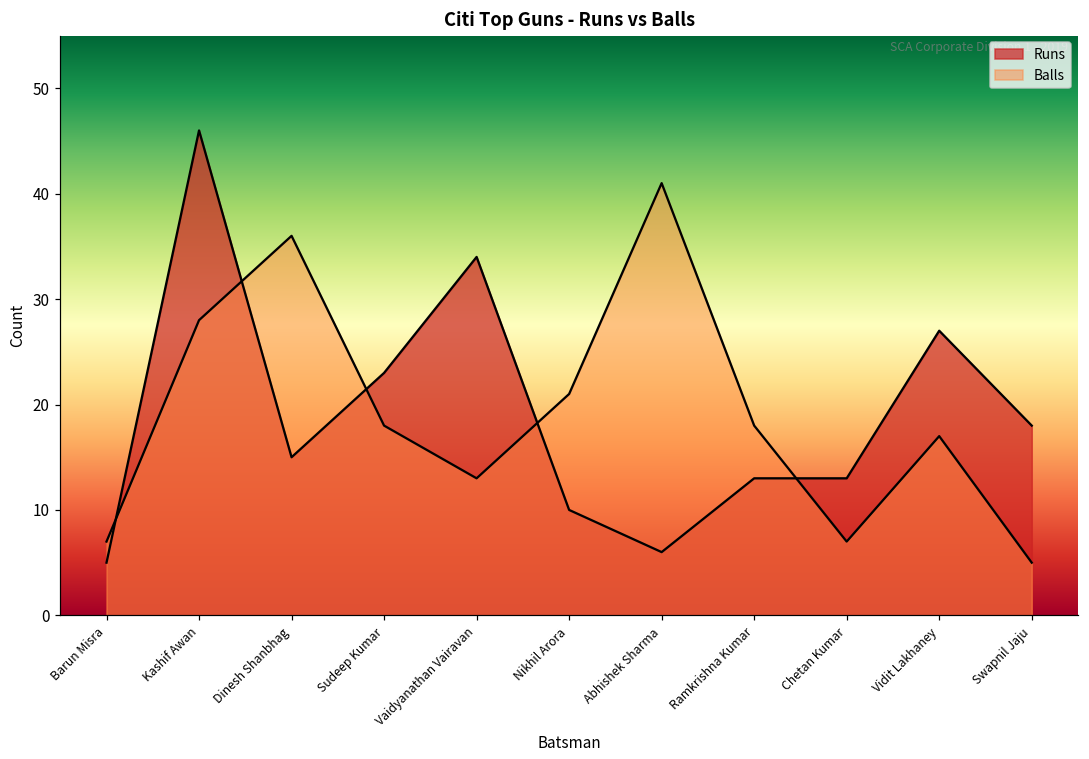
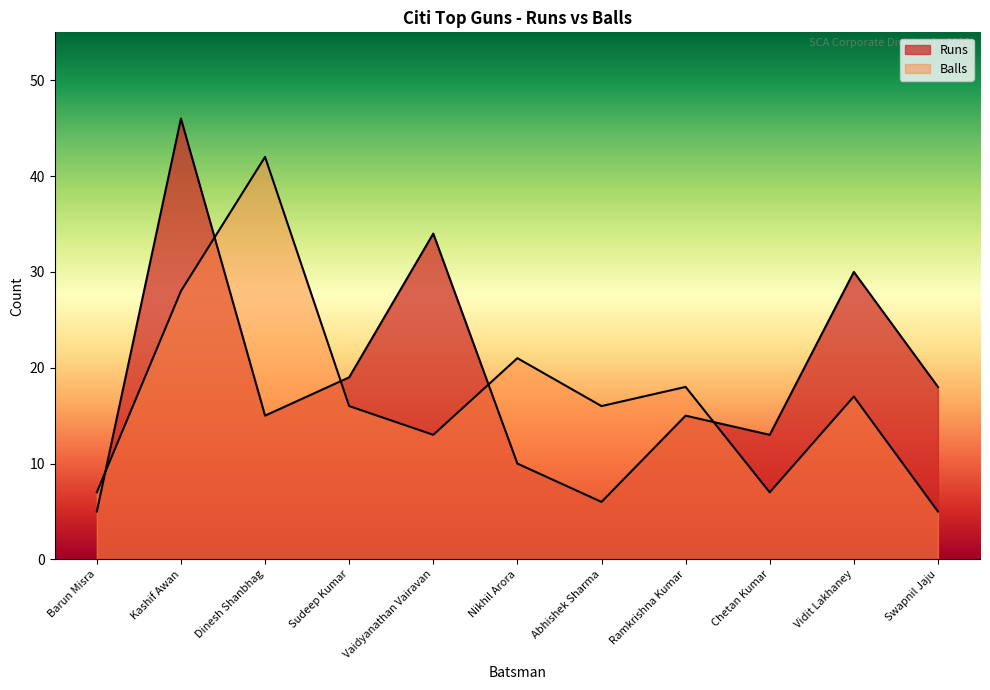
Balls, Dinesh Shanbhag: 36 -> 42
Runs, Sudeep Kumar: 23 -> 19
Balls, Sudeep Kumar: 18 -> 16
Balls, Abhishek Sharma: 41 -> 16
Runs, Ramkrishna Kumar: 13 -> 15
Runs, Vidit Lakhaney: 27 -> 30
